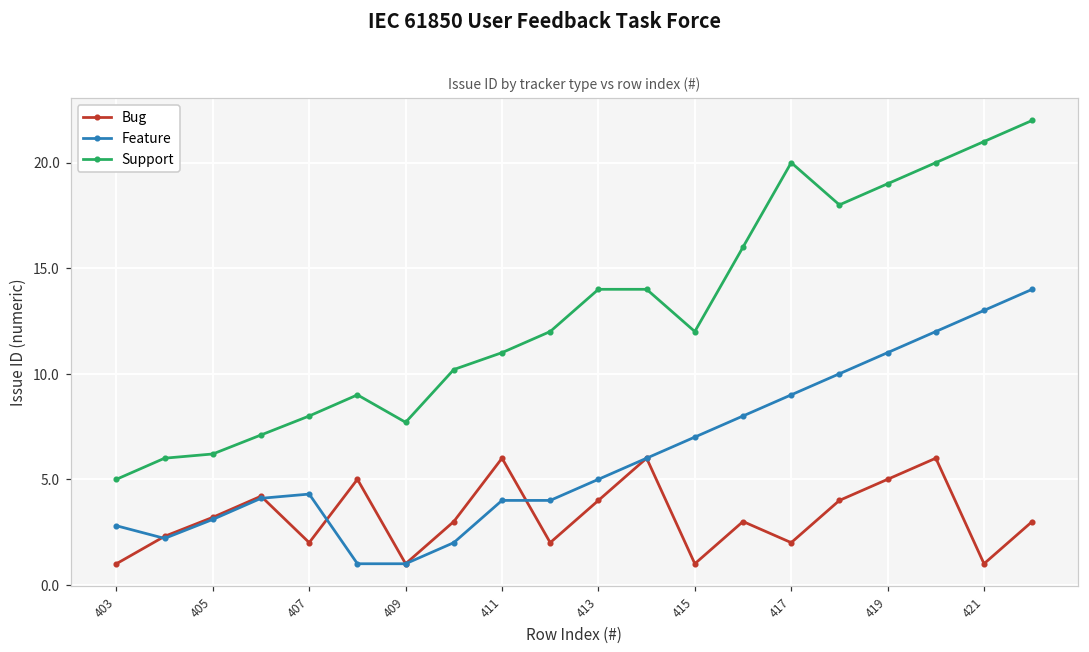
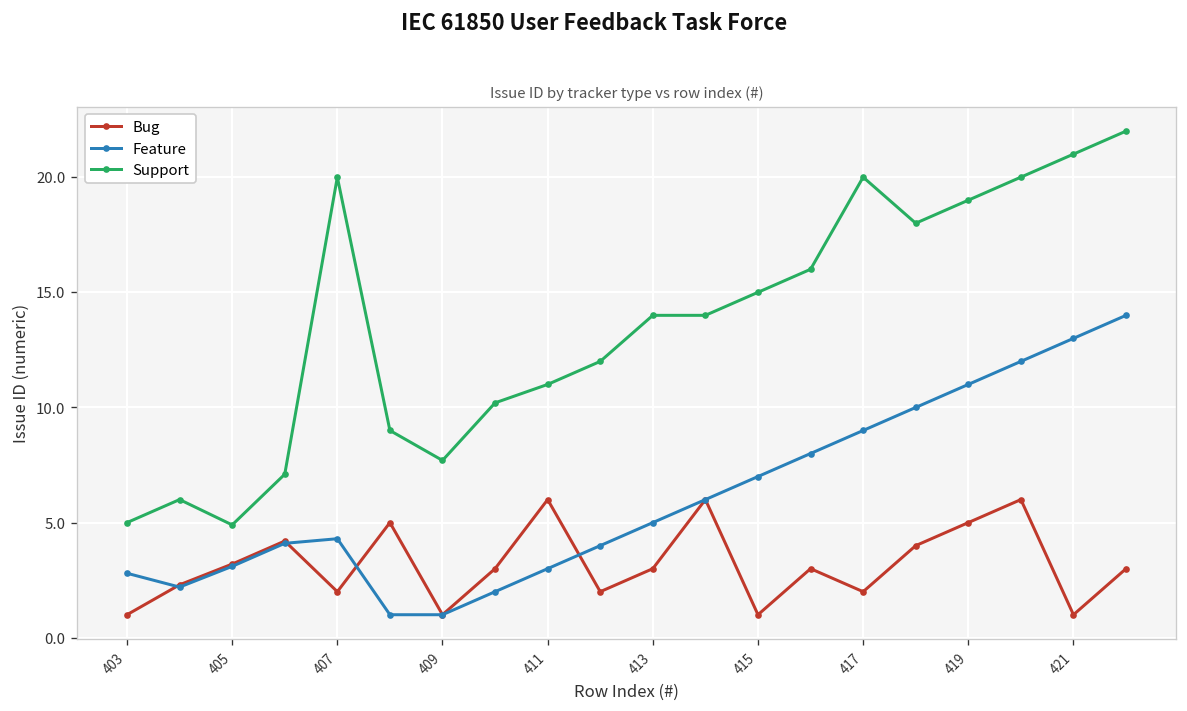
Support, 405: 6.2 -> 4.9
Support, 407: 8 -> 20
Feature, 411: 4 -> 3
Bug, 413: 4 -> 3
Support, 415: 12 -> 15
